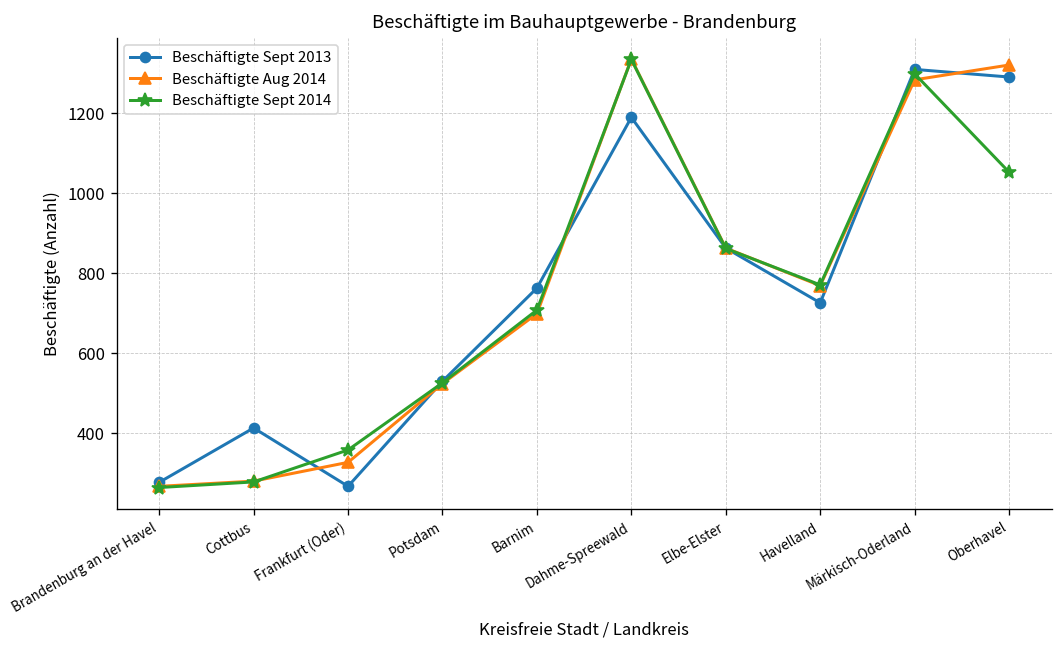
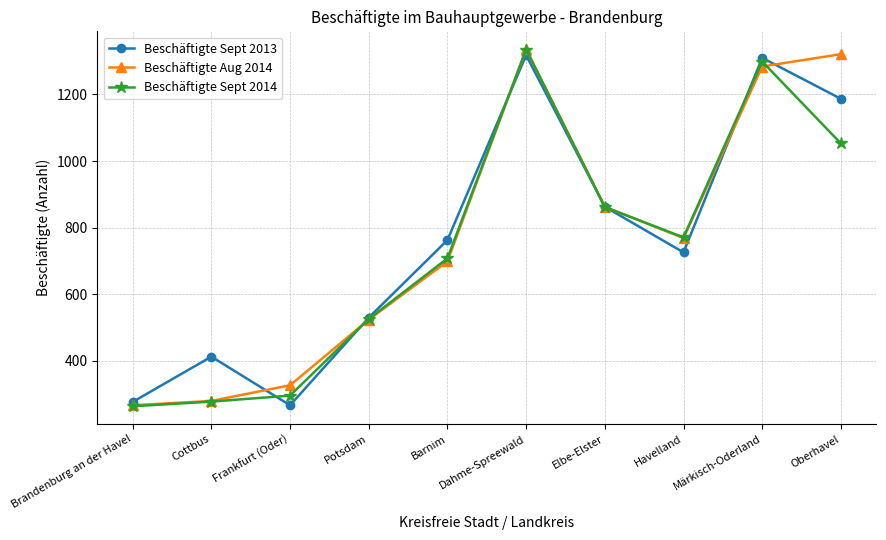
Beschäftigte Sept 2014, Frankfurt (Oder): 360 -> 300
Beschäftigte Sept 2013, Dahme-Spreewald: 1190 -> 1320
Beschäftigte Sept 2013, Oberhavel: 1290 -> 1190
